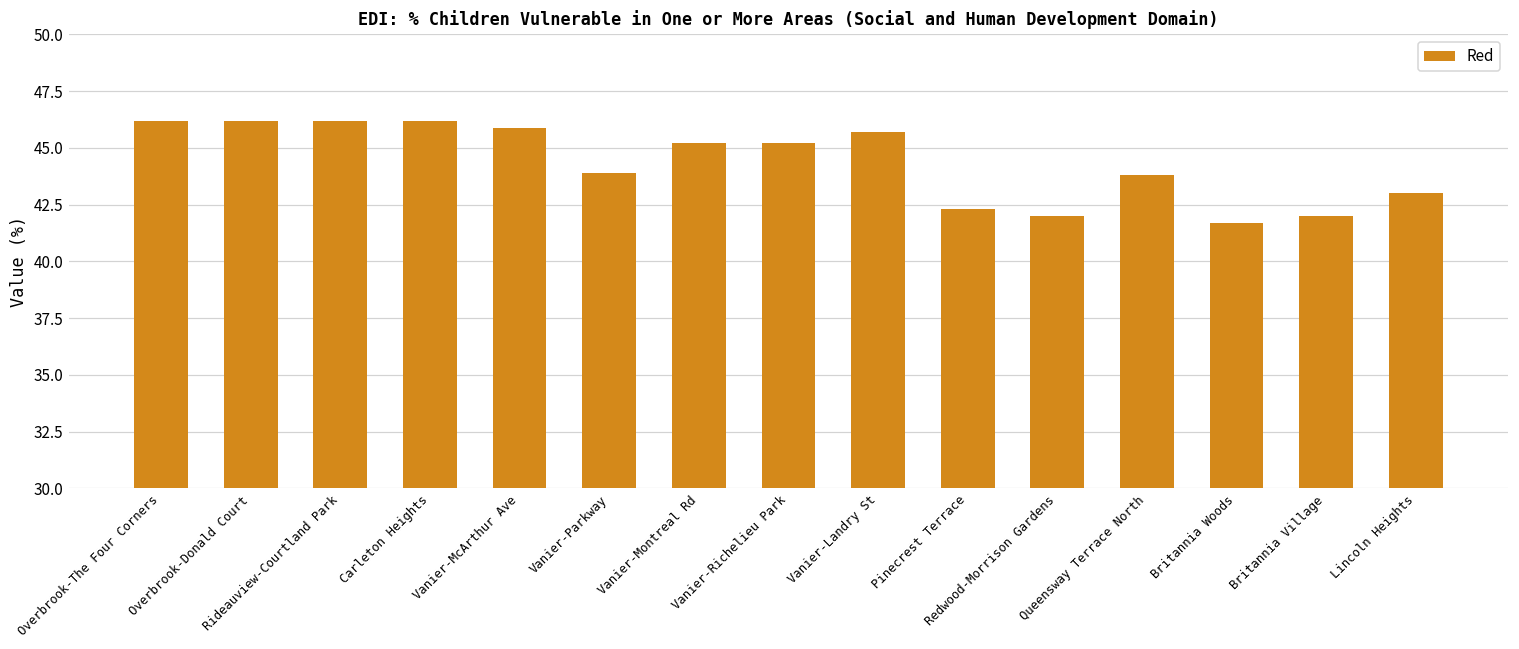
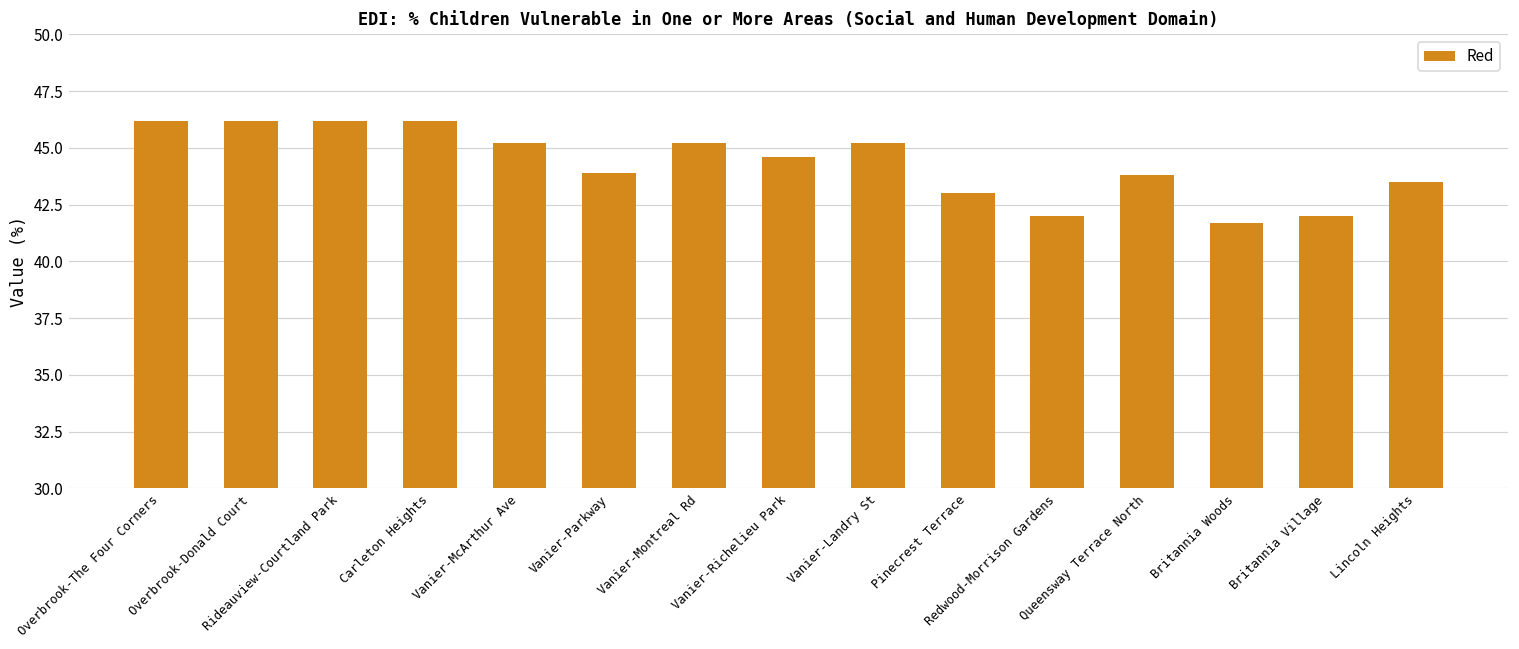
Vanier-McArthur Ave: 45.9 -> 45.2
Vanier-Richelieu Park: 45.2 -> 44.6
Vanier-Landry St: 45.7 -> 45.2
Pinecrest Terrace: 42.3 -> 43.0
Lincoln Heights: 43.0 -> 43.5
